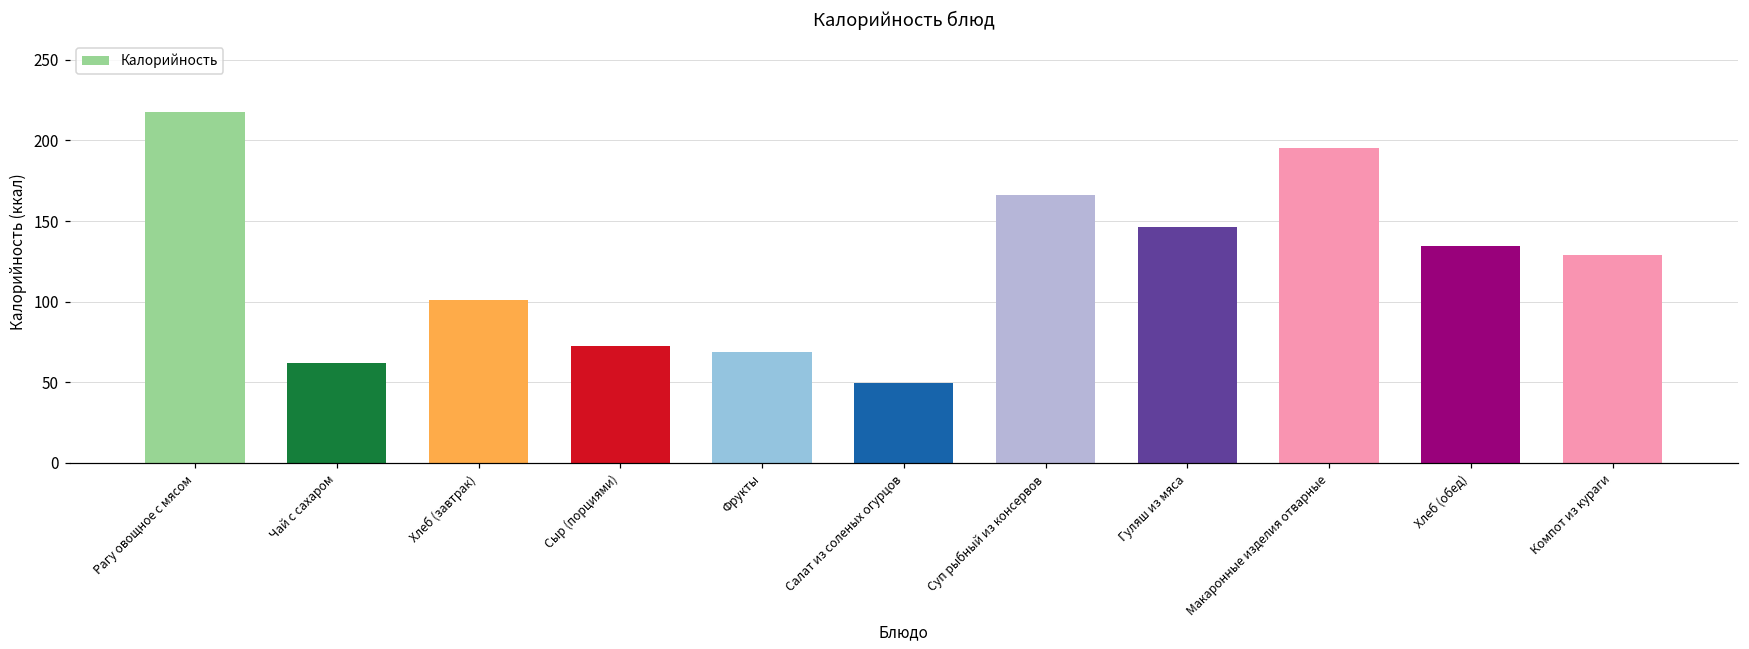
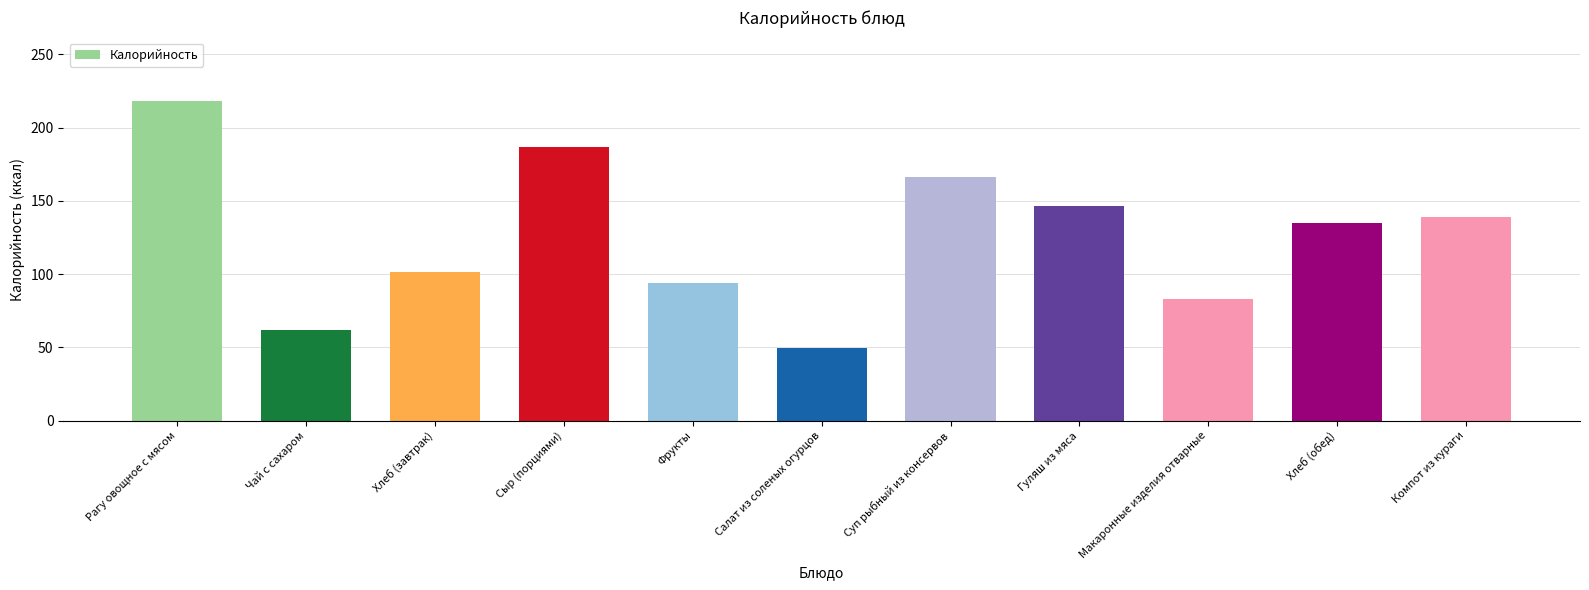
Сыр (порциями): 72 -> 187
Фрукты: 69 -> 94
Макаронные изделия отварные: 195 -> 83
Компот из кураги: 129 -> 139
